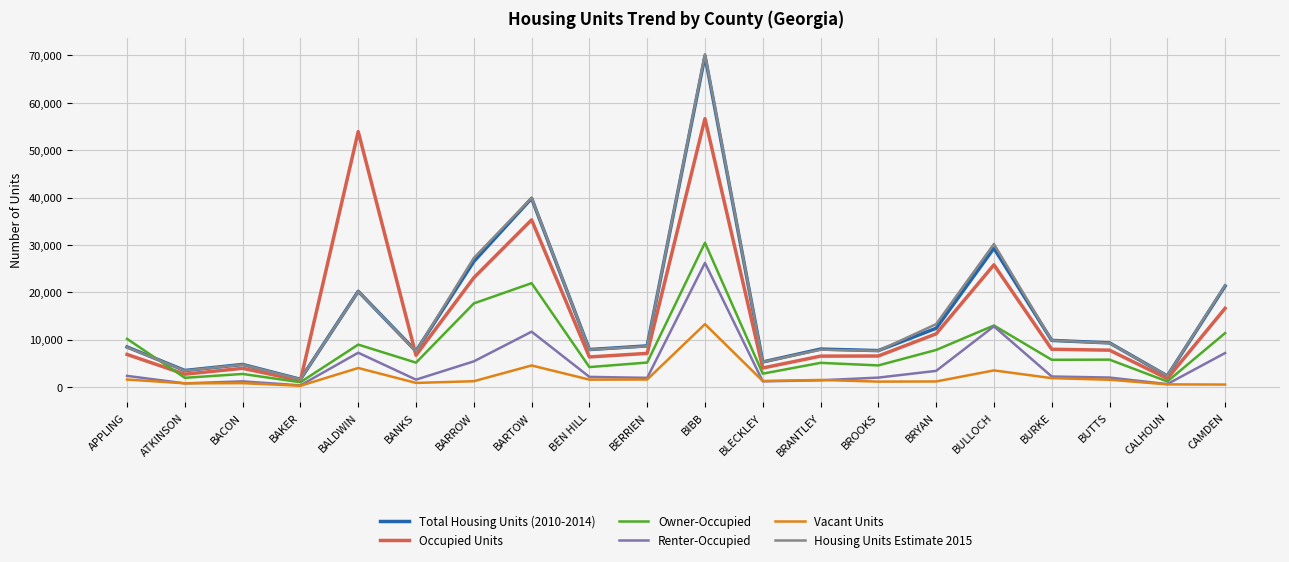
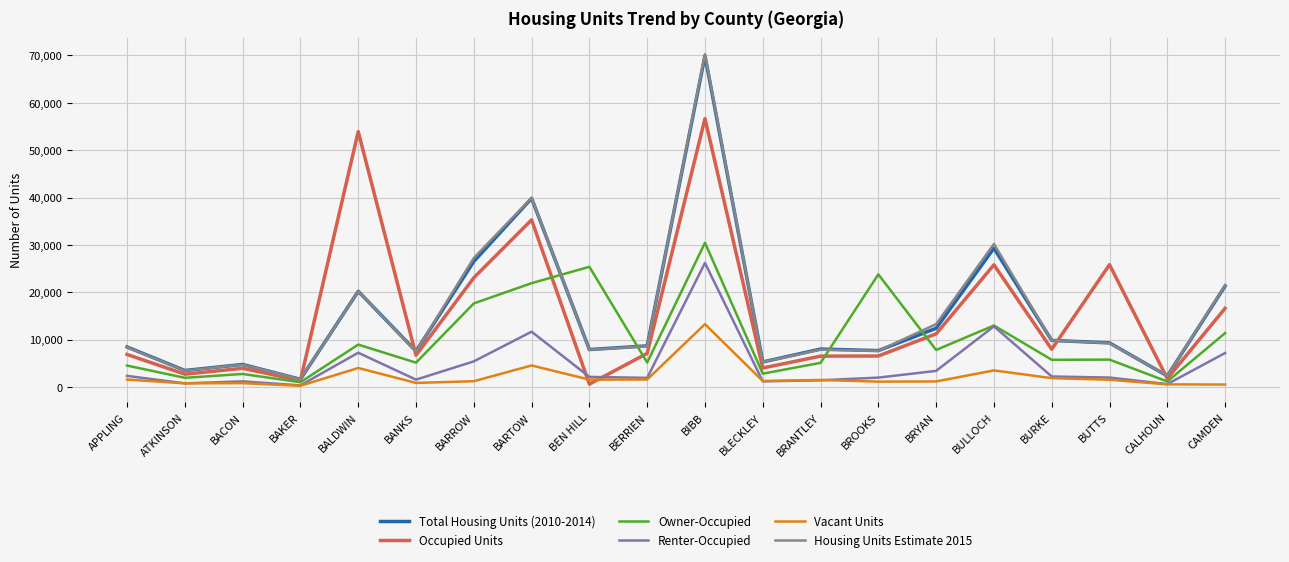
Owner-Occupied, APPLING: 10,000 -> 5,000
Occupied Units, BEN HILL: 6,000 -> 1,000
Owner-Occupied, BEN HILL: 4,000 -> 25,000
Owner-Occupied, BROOKS: 5,000 -> 24,000
Occupied Units, BUTTS: 8,000 -> 26,000
